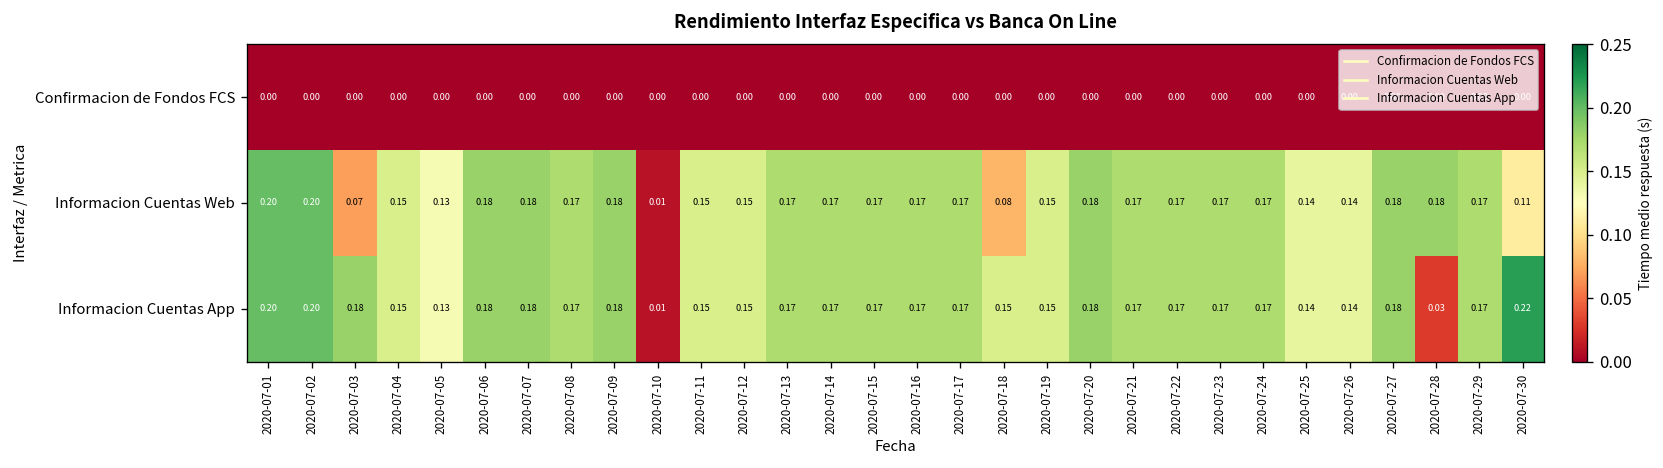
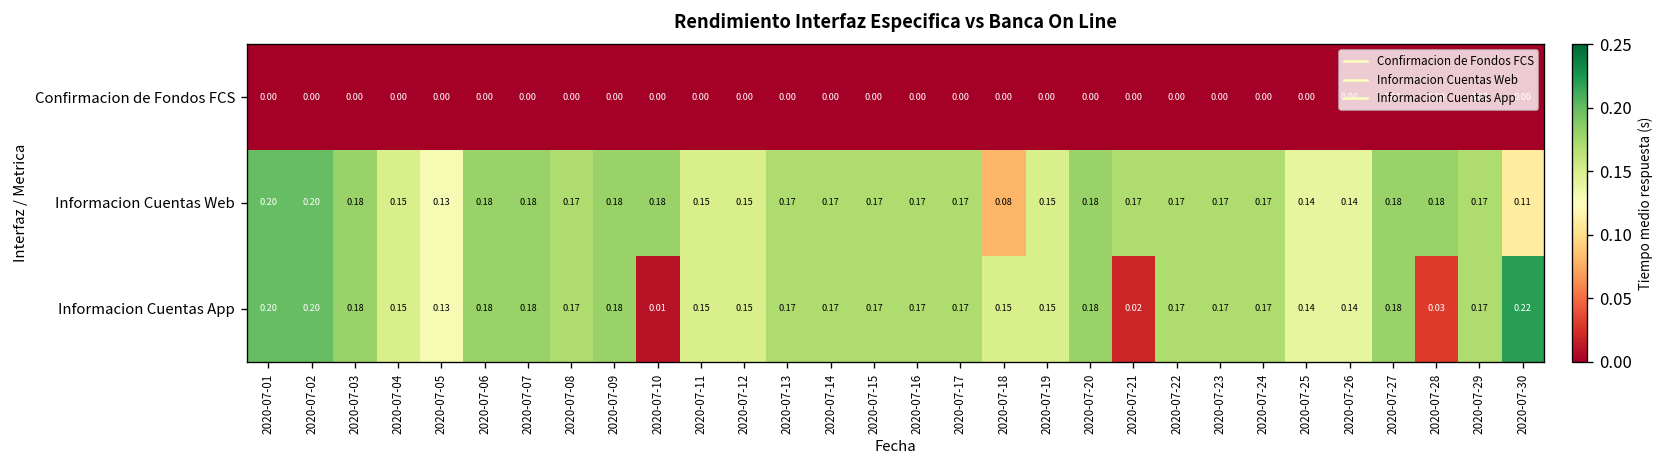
Informacion Cuentas Web, 2020-07-03: 0.07 -> 0.18
Informacion Cuentas Web, 2020-07-10: 0.01 -> 0.18
Informacion Cuentas App, 2020-07-21: 0.17 -> 0.02
